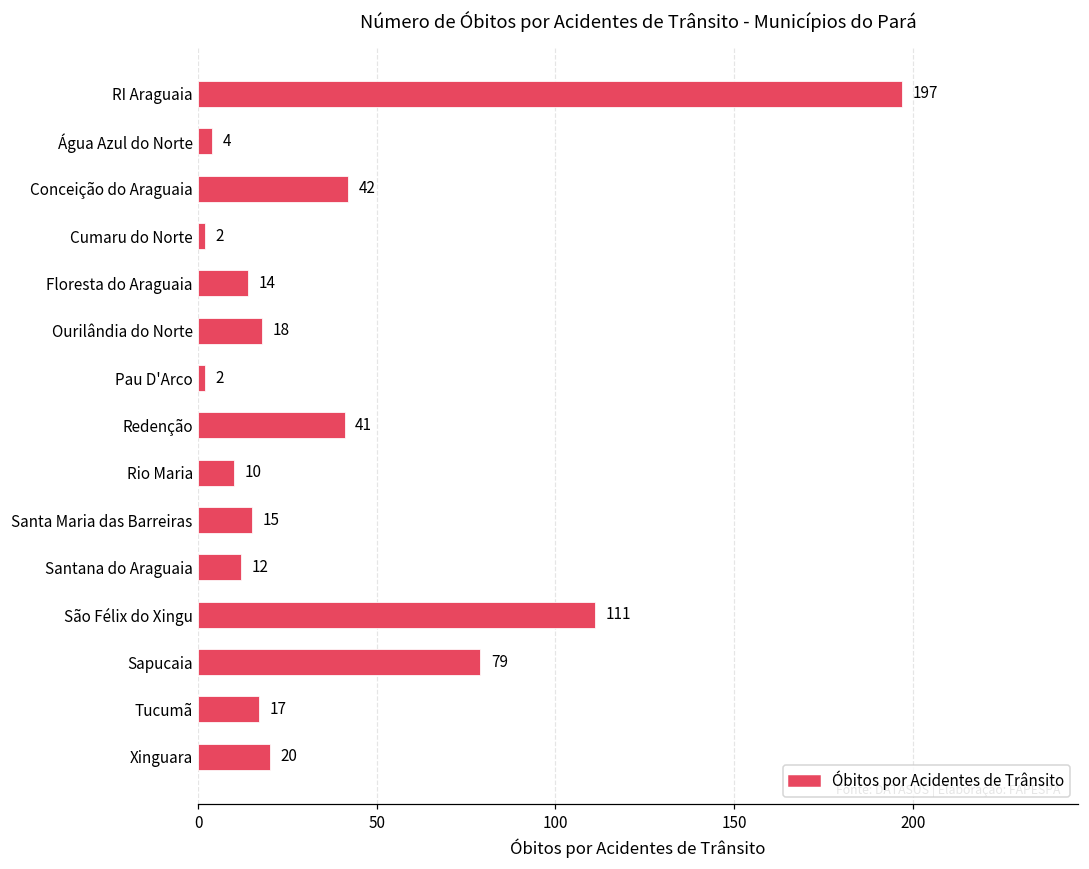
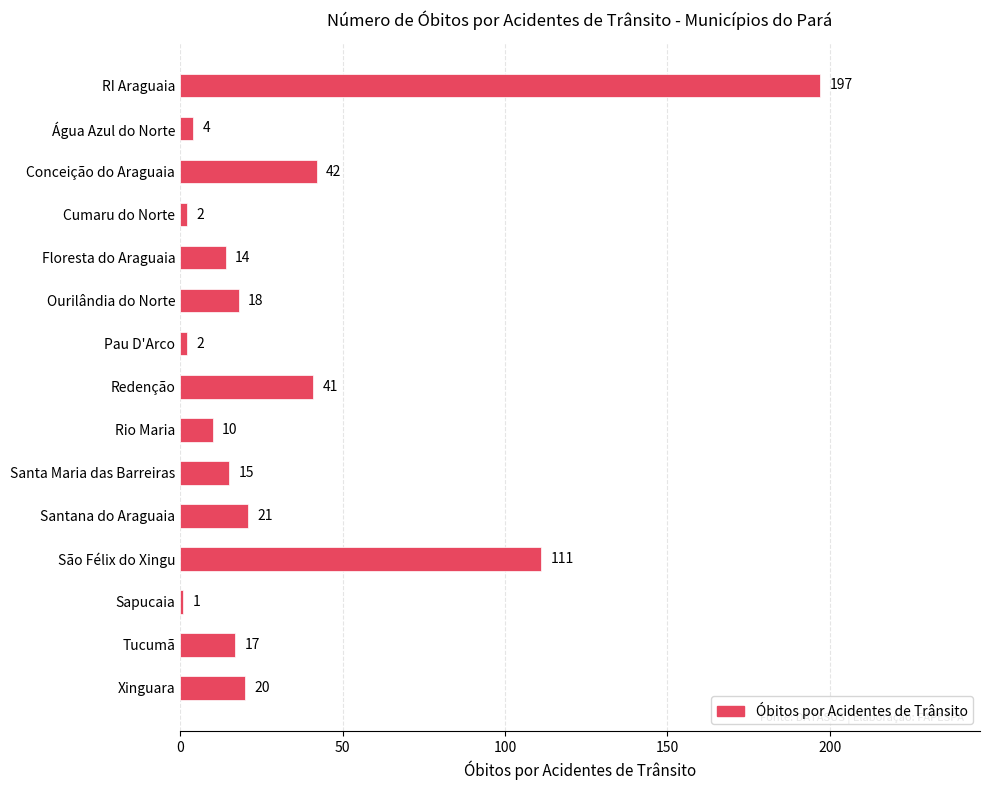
Santana do Araguaia: 12 -> 21
Sapucaia: 79 -> 1
